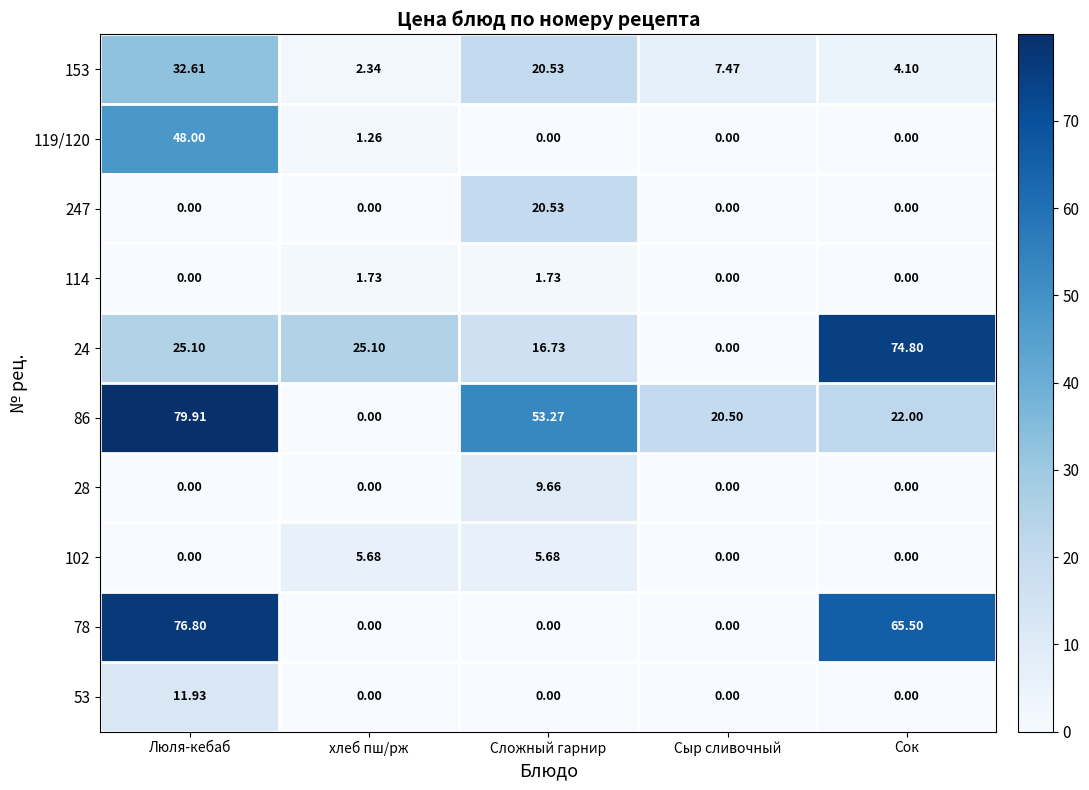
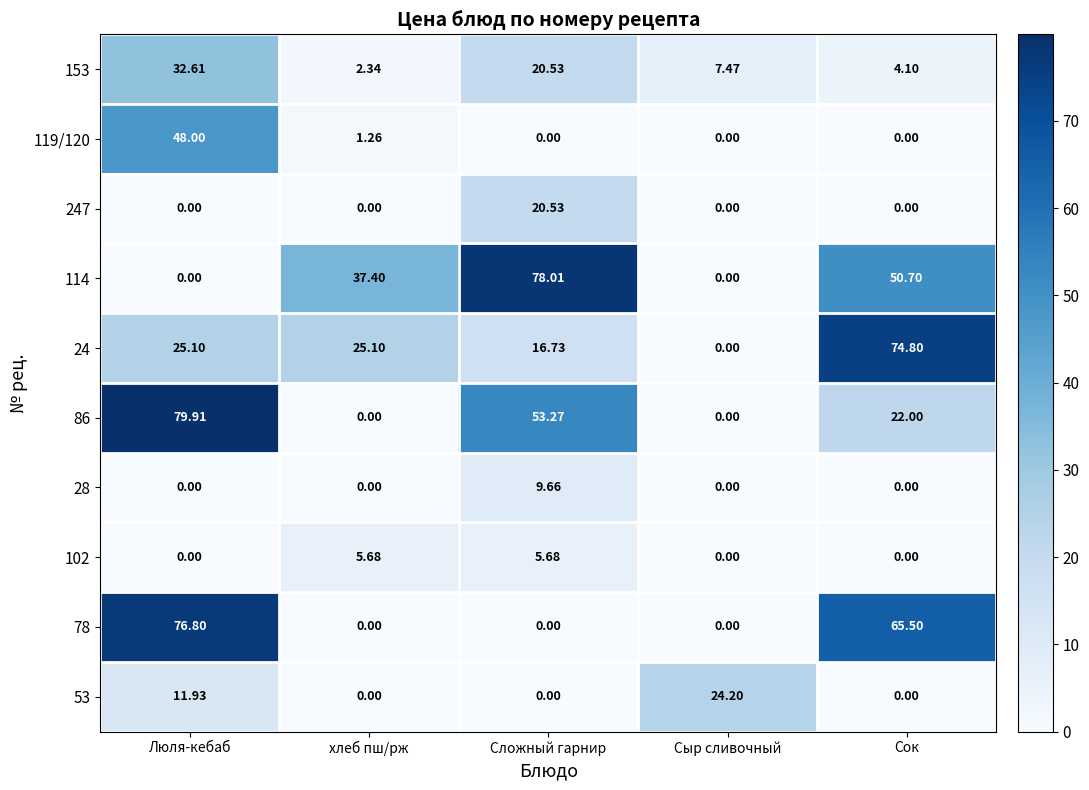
114, хлеб пш/рж: 1.73 -> 37.40
114, Сложный гарнир: 1.73 -> 78.01
114, Сок: 0.00 -> 50.70
86, Сыр сливочный: 20.50 -> 0.00
53, Сыр сливочный: 0.00 -> 24.20
